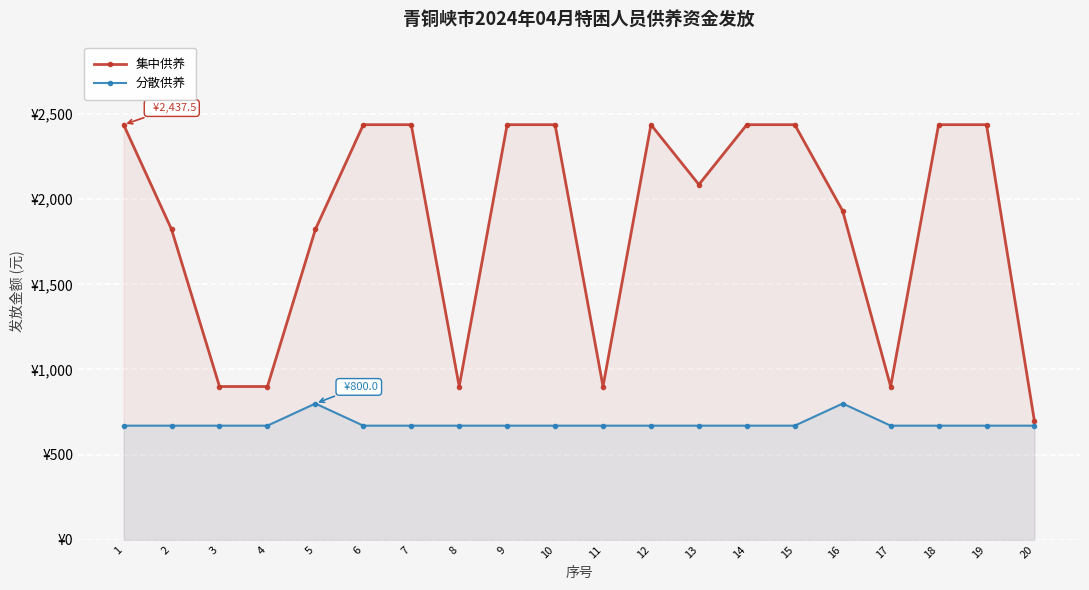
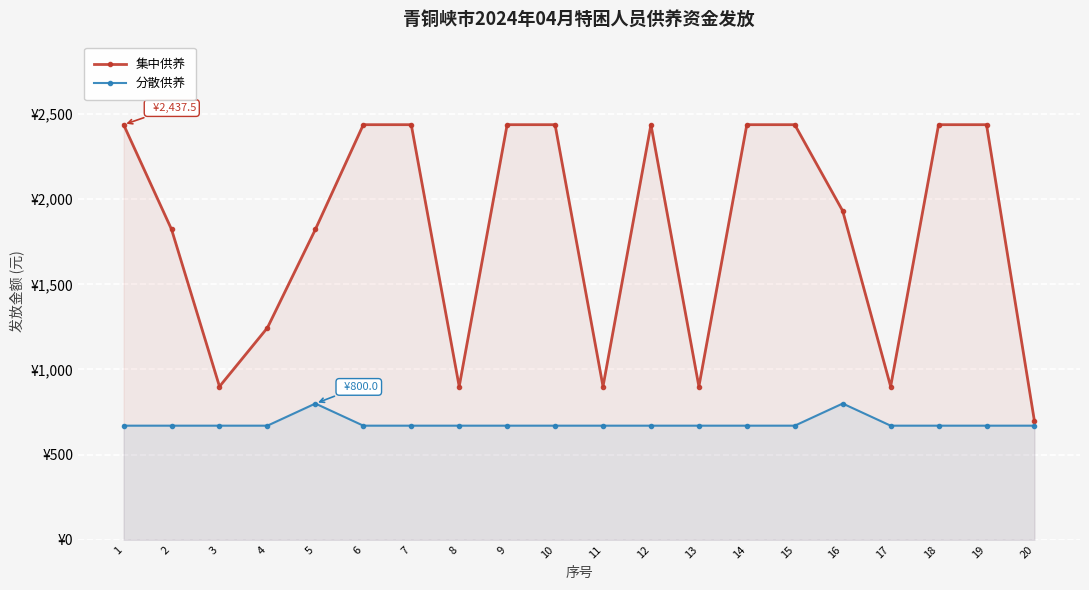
集中供养, 4: ¥900 -> ¥1,250
集中供养, 13: ¥2,090 -> ¥900
